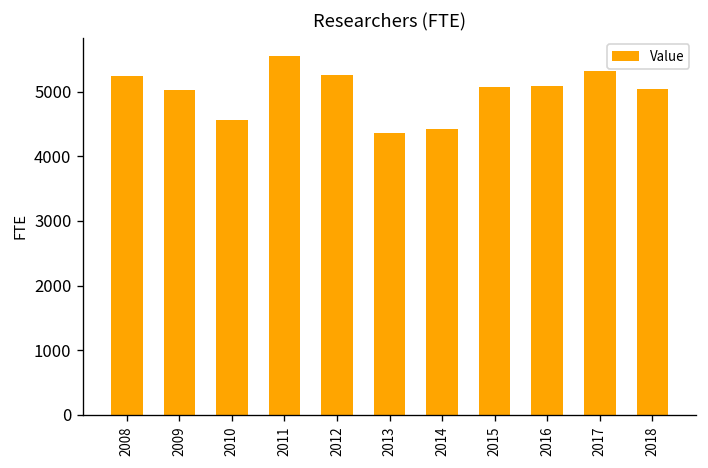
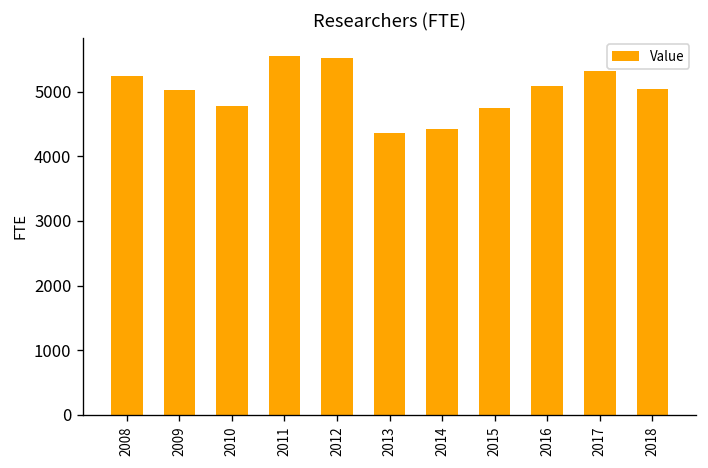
2010: 4600 -> 4800
2012: 5300 -> 5500
2015: 5100 -> 4800
